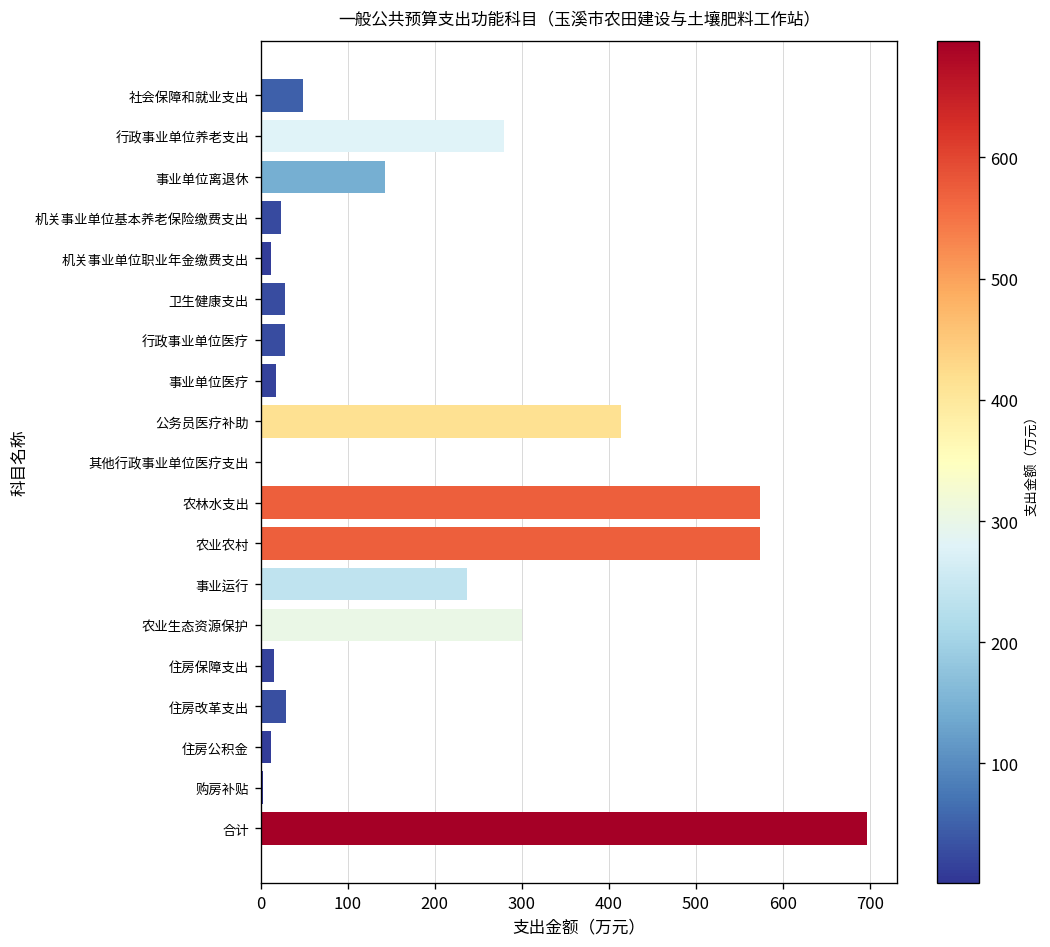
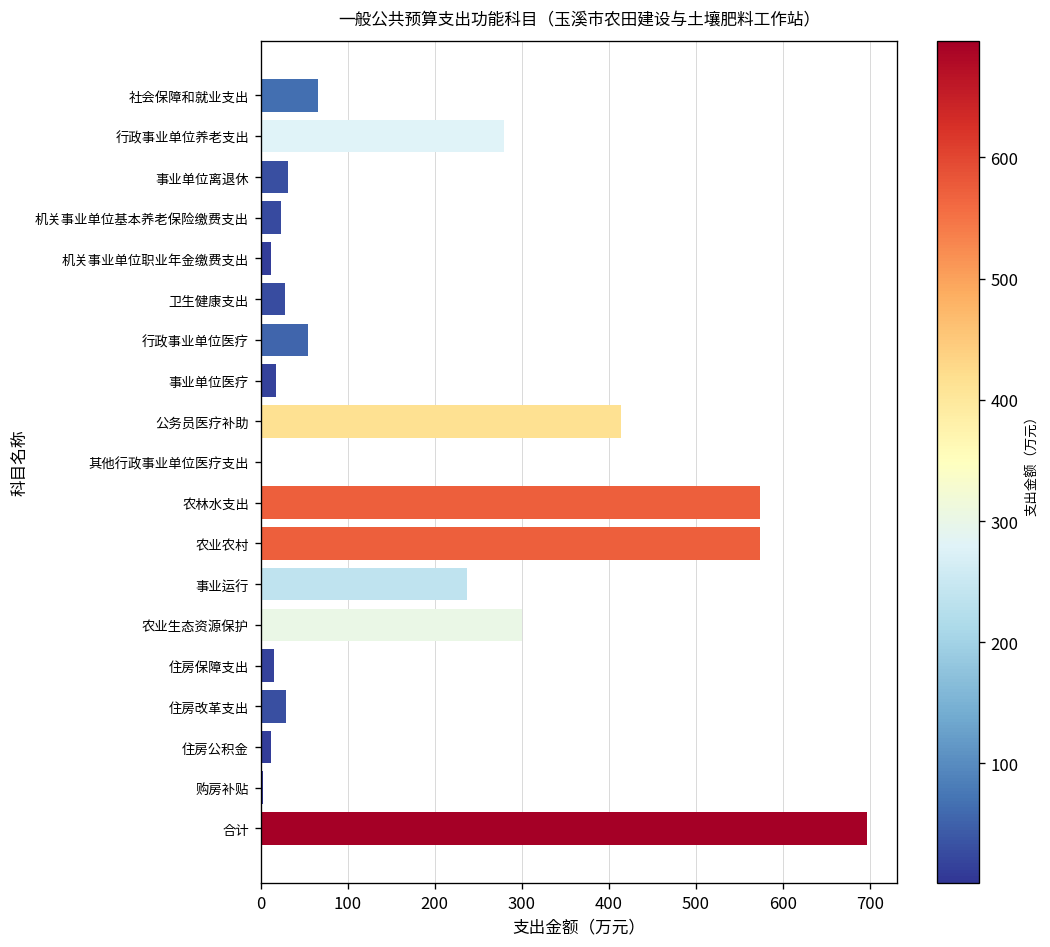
社会保障和就业支出: 50 -> 70
事业单位离退休: 140 -> 30
行政事业单位医疗: 30 -> 50
